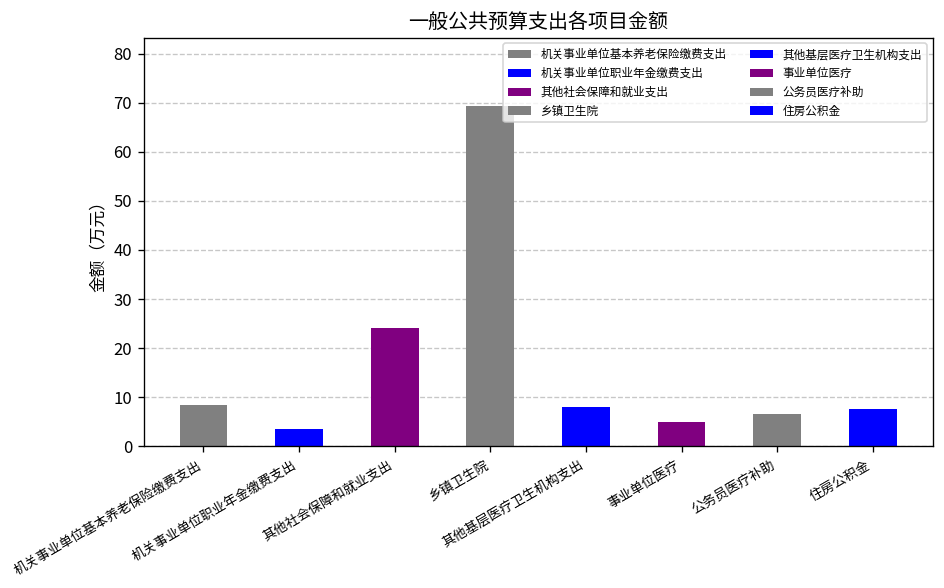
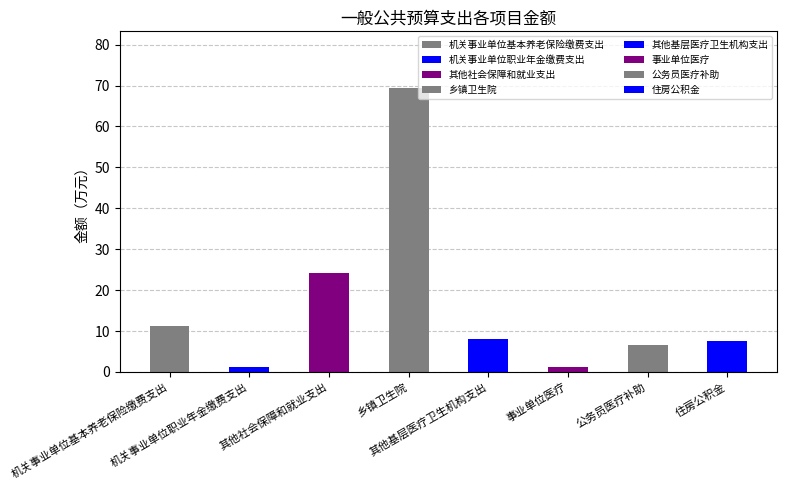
机关事业单位基本养老保险缴费支出: 8 -> 11
机关事业单位职业年金缴费支出: 4 -> 1
事业单位医疗: 5 -> 1
